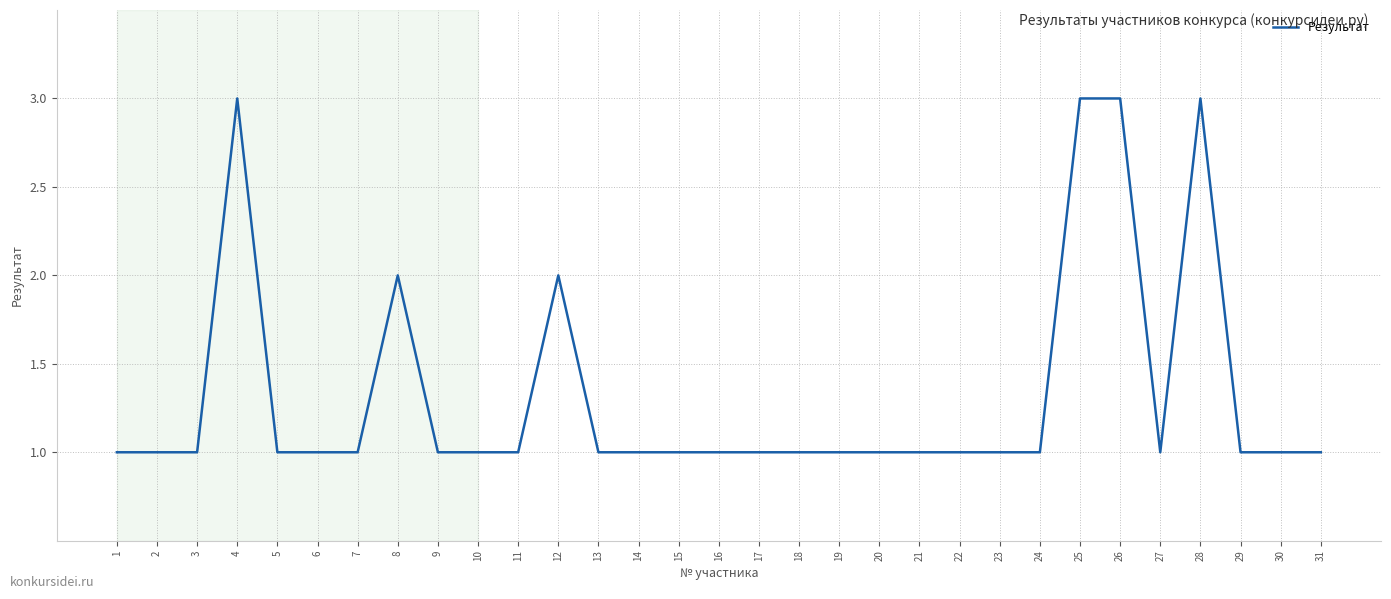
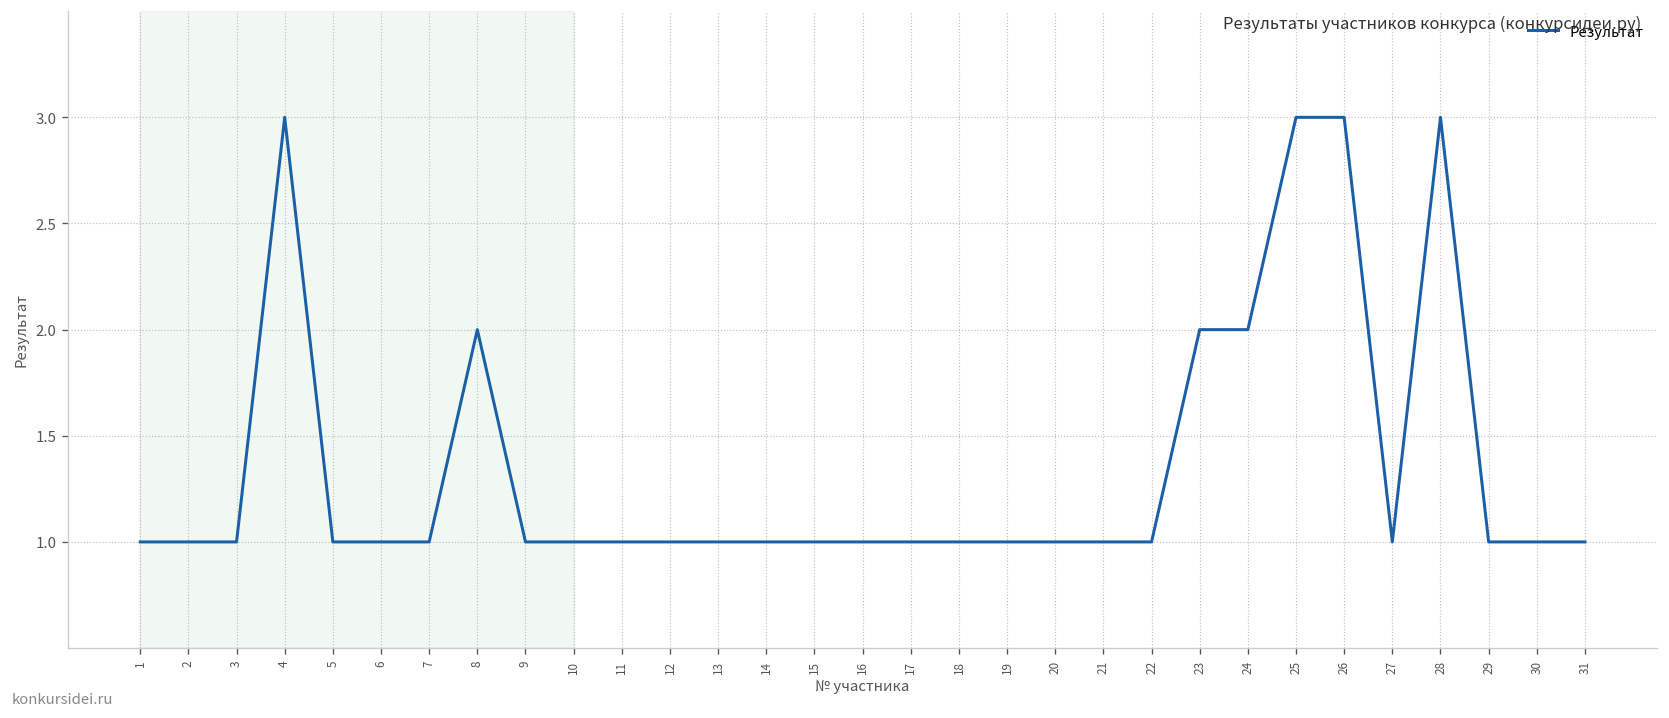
12: 2 -> 1
23: 1 -> 2
24: 1 -> 2
